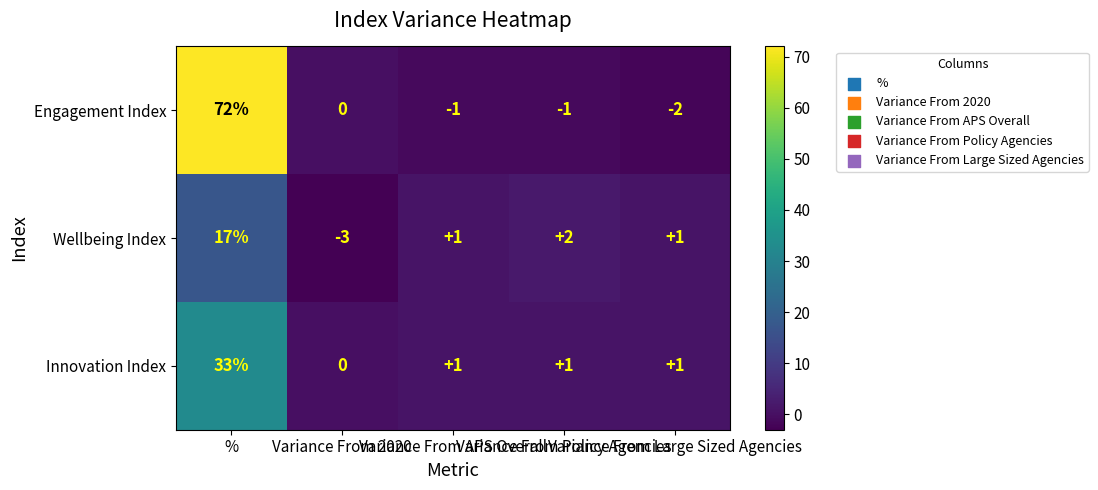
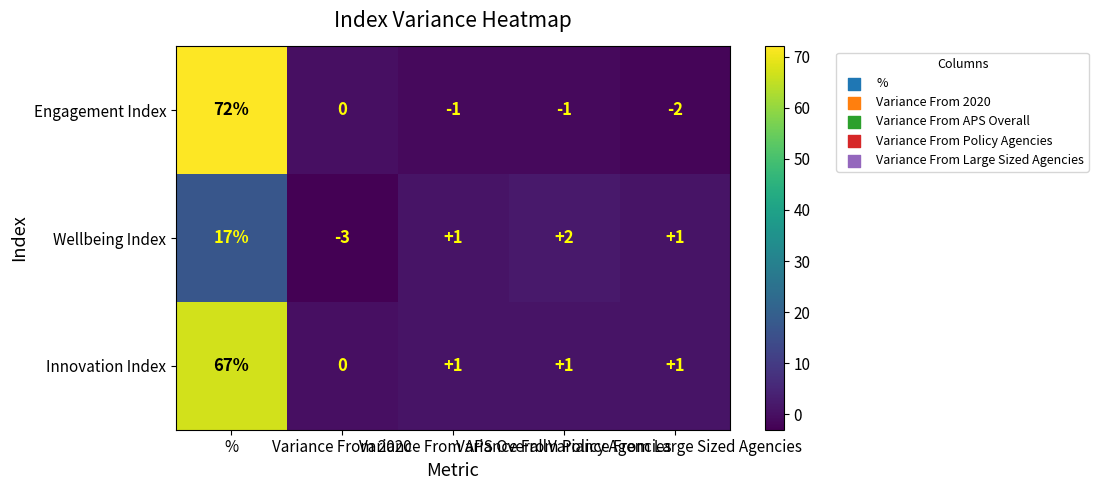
Innovation Index, %: 33% -> 67%
